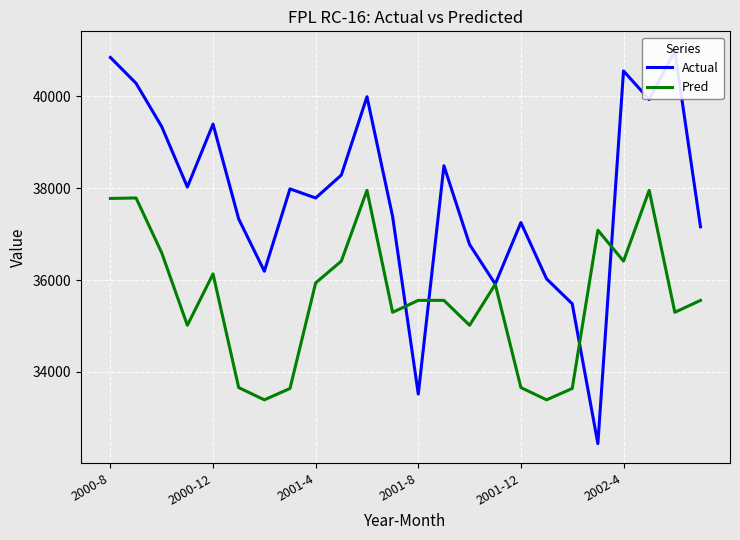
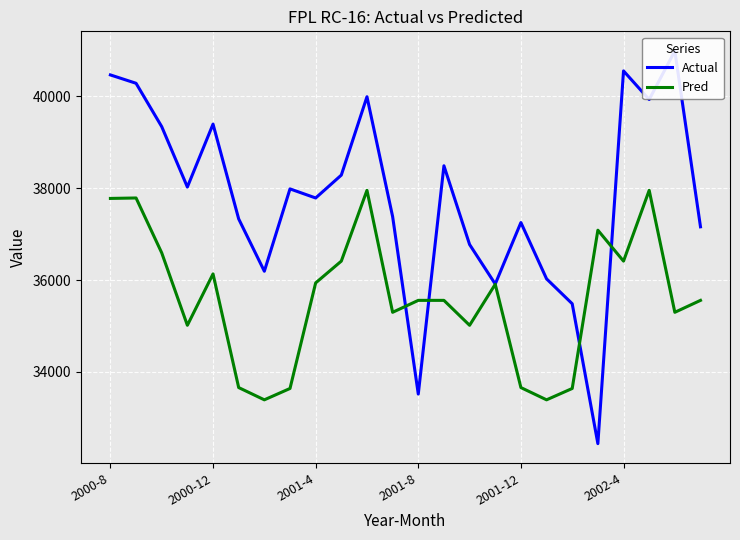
Actual, 2000-8: 40900 -> 40500
